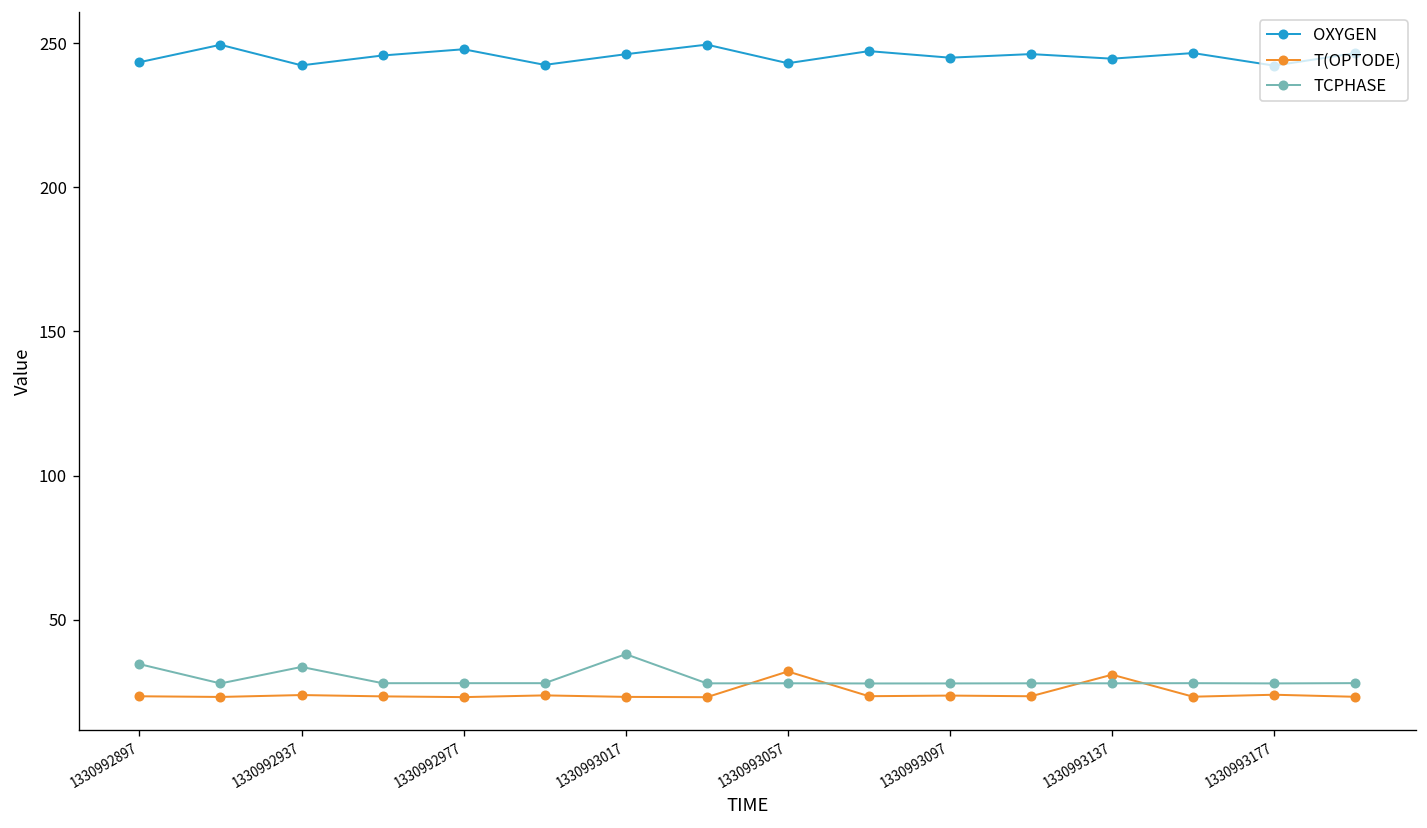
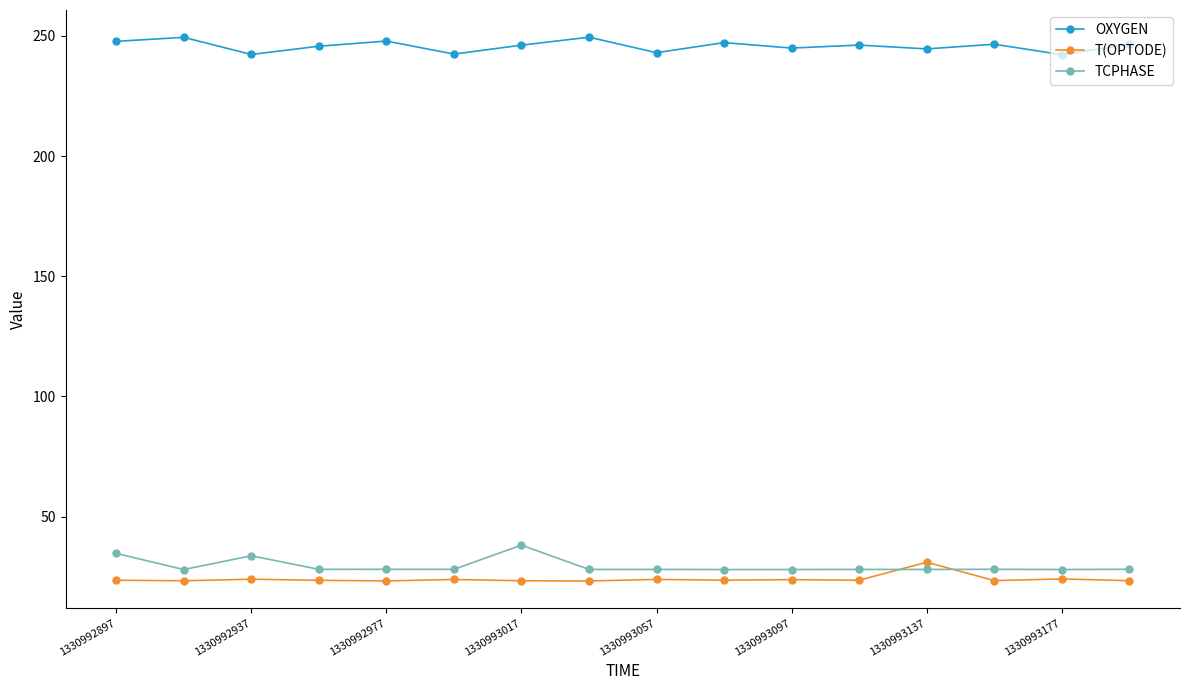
OXYGEN, 1330992897: 243 -> 248
T(OPTODE), 1330993057: 32 -> 24
